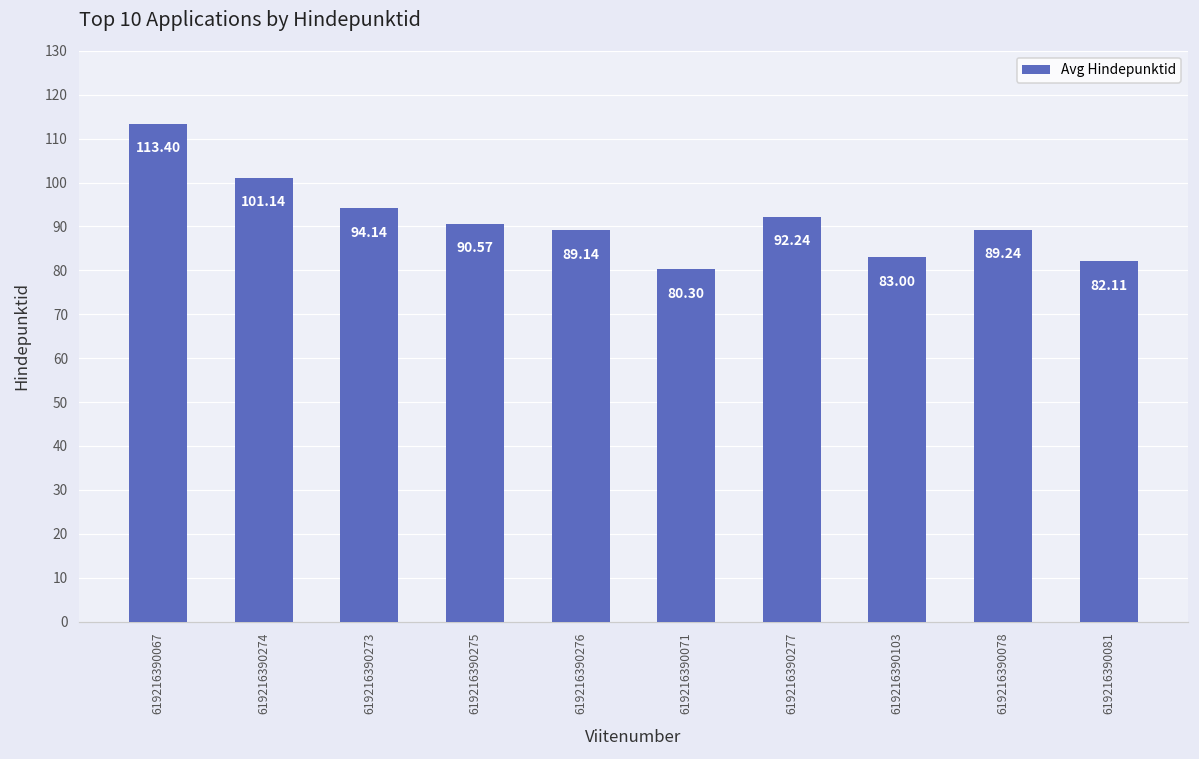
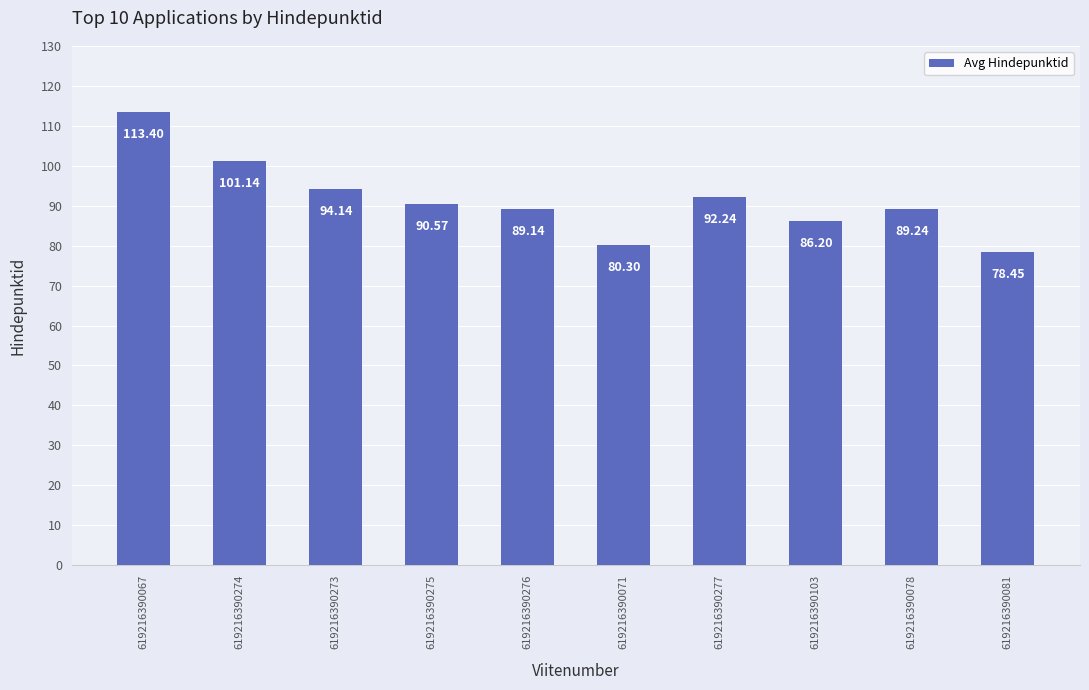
619216390103: 83.00 -> 86.20
619216390081: 82.11 -> 78.45
